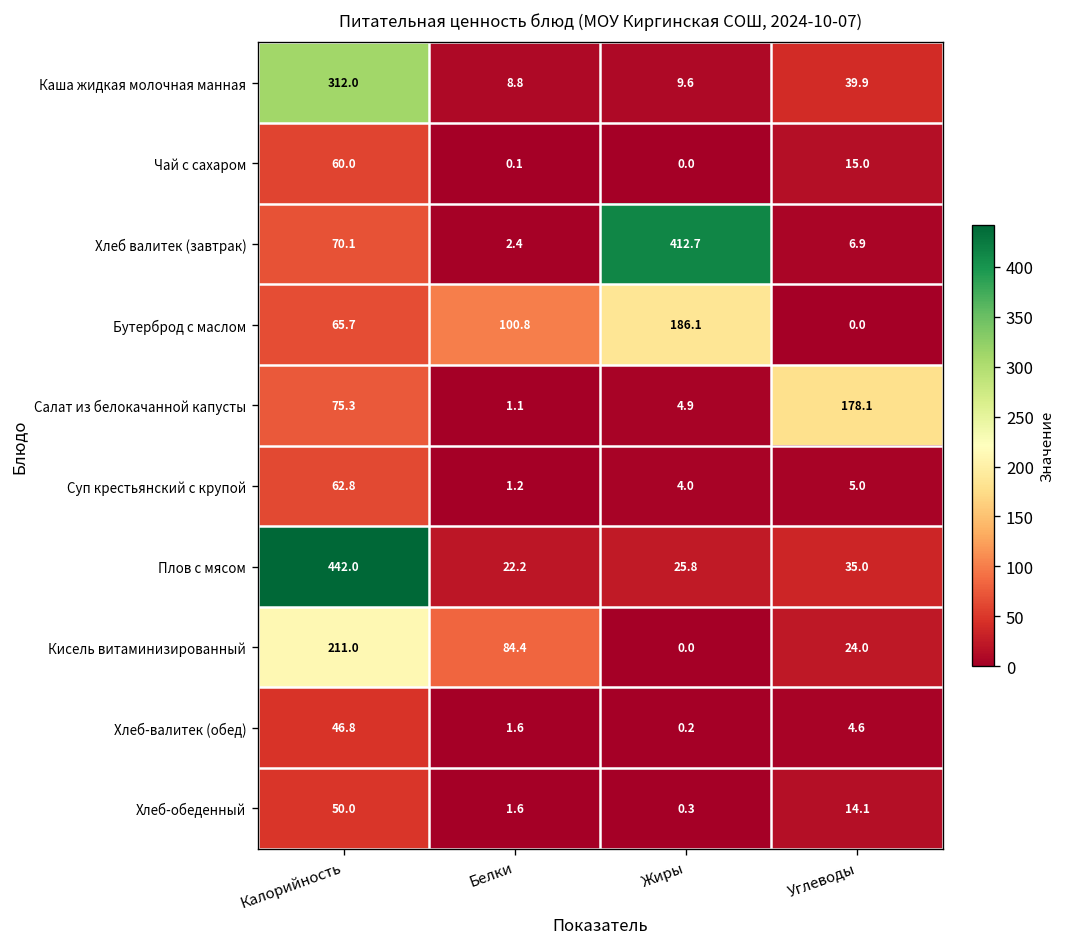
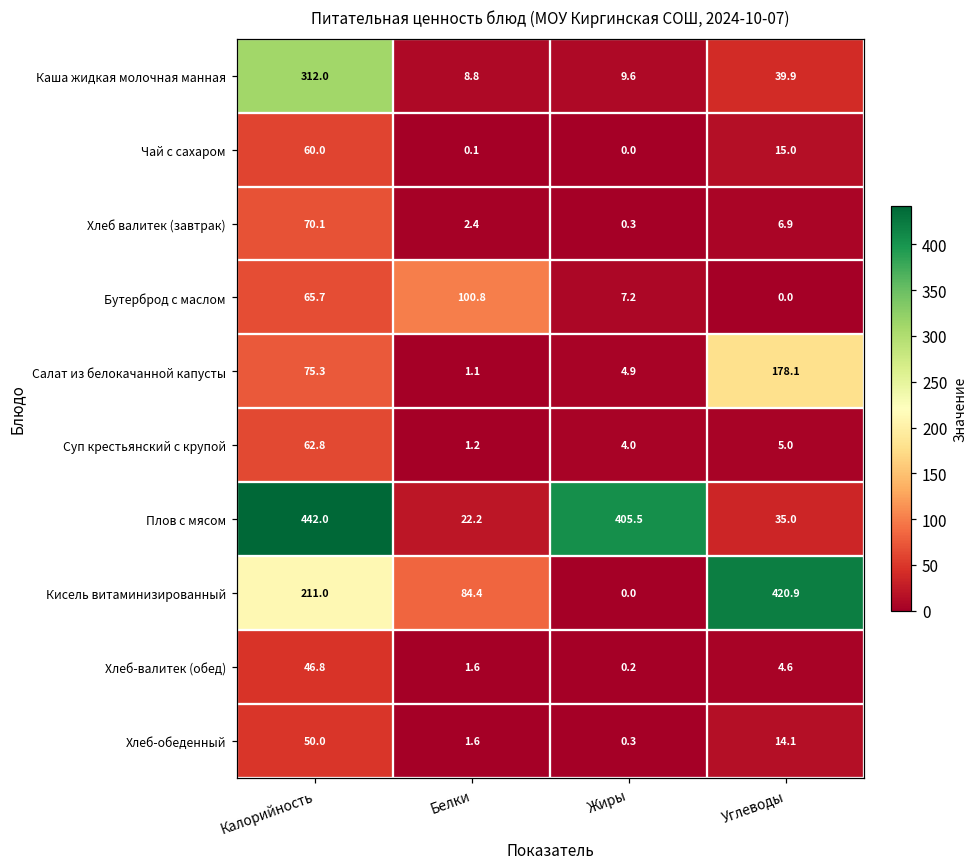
Хлеб валитек (завтрак), Жиры: 412.7 -> 0.3
Бутерброд с маслом, Жиры: 186.1 -> 7.2
Плов с мясом, Жиры: 25.8 -> 405.5
Кисель витаминизированный, Углеводы: 24.0 -> 420.9
